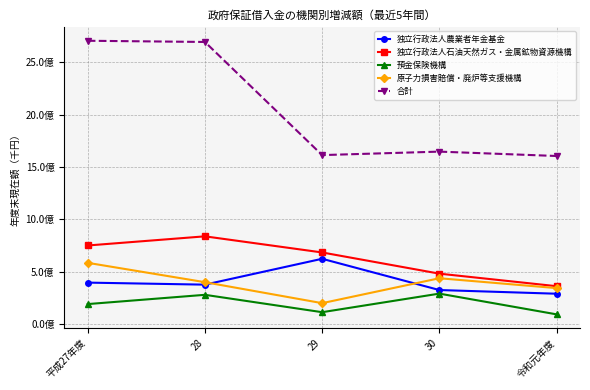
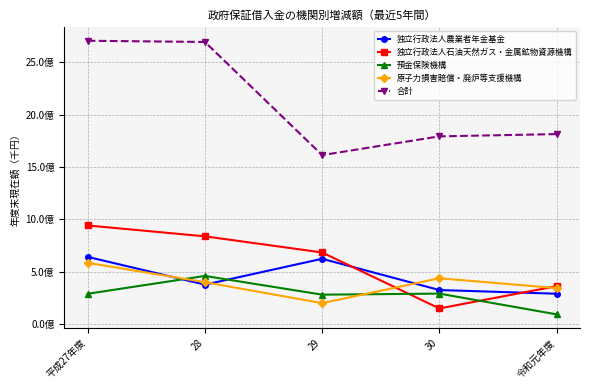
独立行政法人農業者年金基金, 平成27年度: 4.0億 -> 6.4億
独立行政法人石油天然ガス・金属鉱物資源機構, 平成27年度: 7.5億 -> 9.4億
預金保険機構, 平成27年度: 1.9億 -> 2.9億
預金保険機構, 28: 2.8億 -> 4.6億
預金保険機構, 29: 1.1億 -> 2.8億
独立行政法人石油天然ガス・金属鉱物資源機構, 30: 4.8億 -> 1.5億
合計, 30: 16.5億 -> 17.9億
合計, 令和元年度: 16.0億 -> 18.1億
